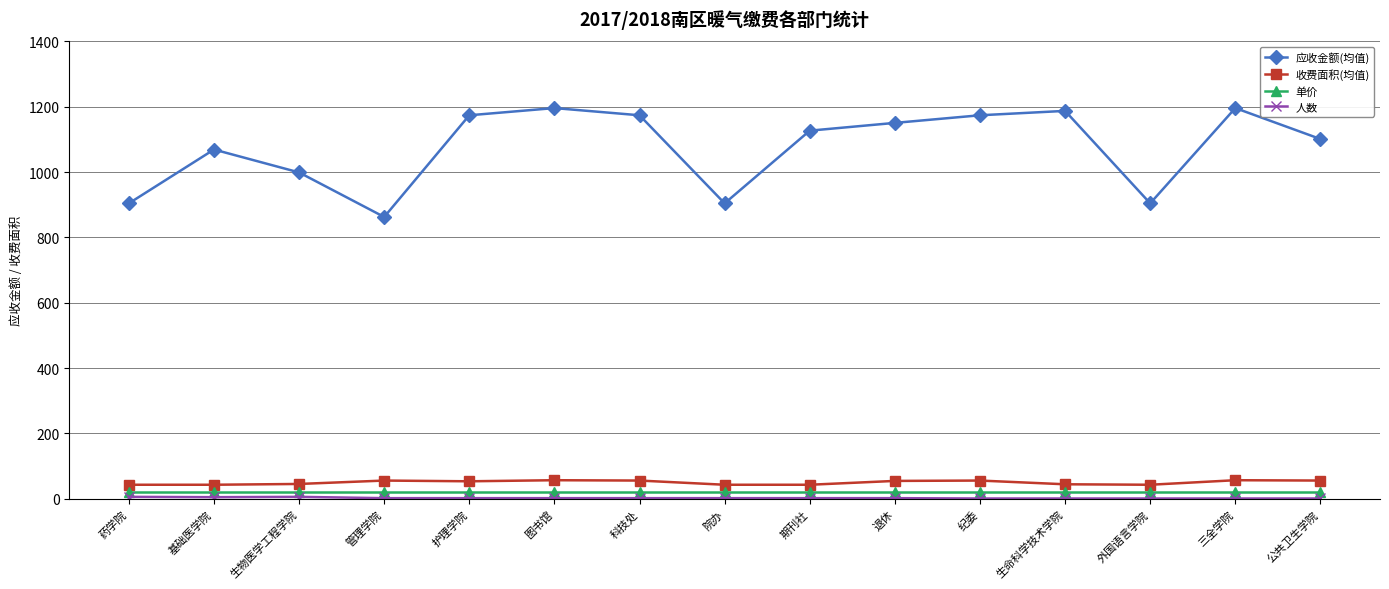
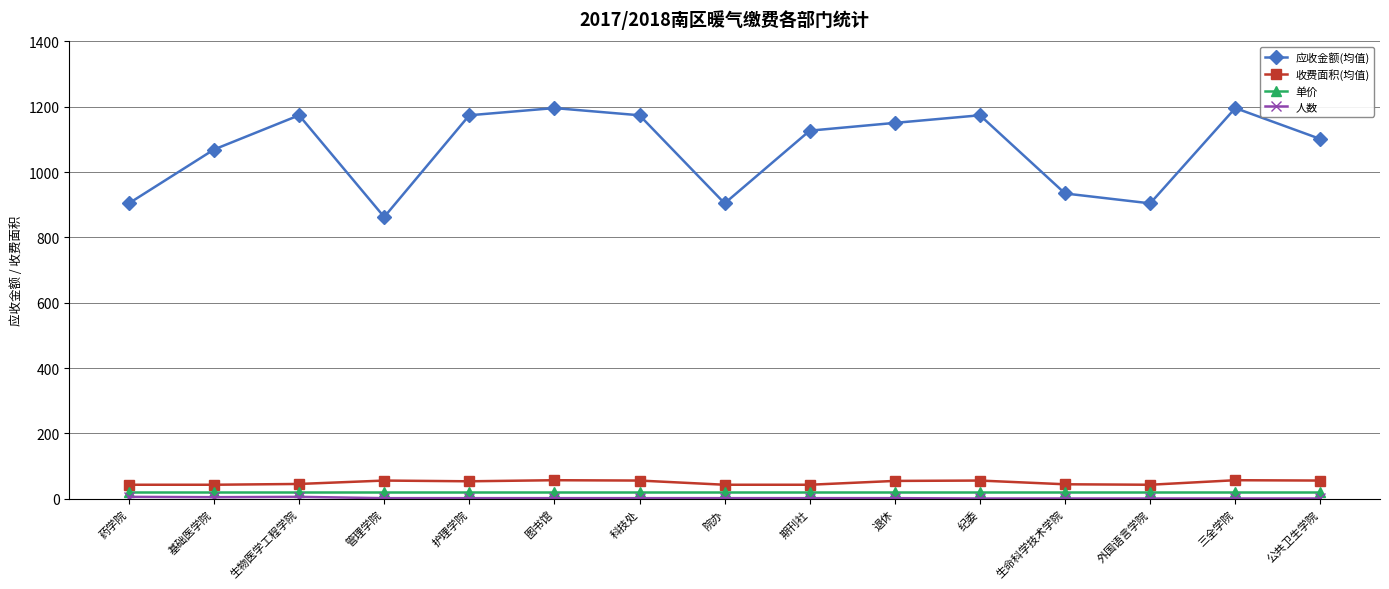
应收金额(均值), 生物医学工程学院: 1000 -> 1170
应收金额(均值), 生命科学技术学院: 1190 -> 930
